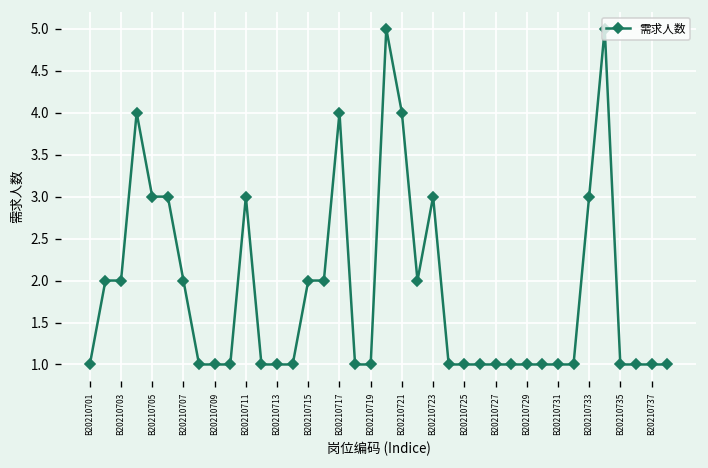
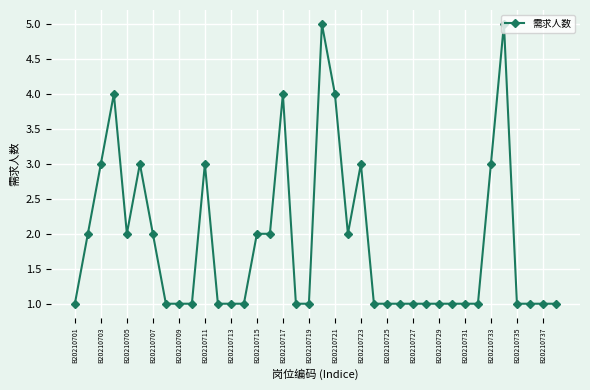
B20210703: 2 -> 3
B20210705: 3 -> 2
